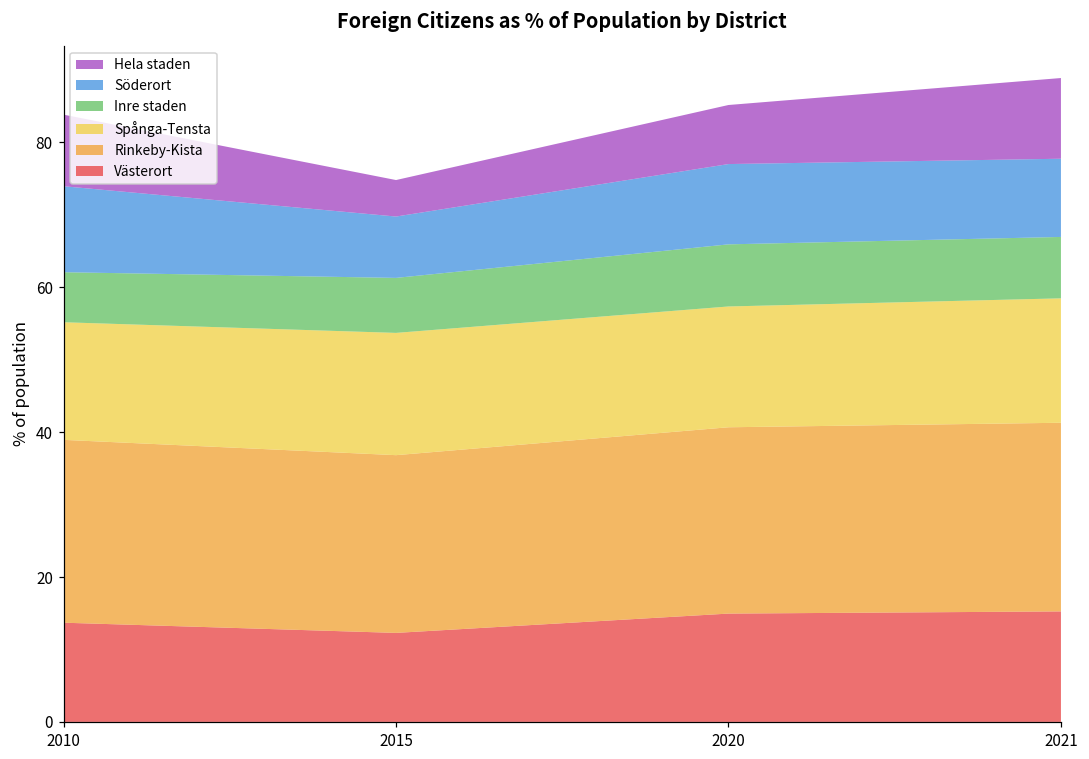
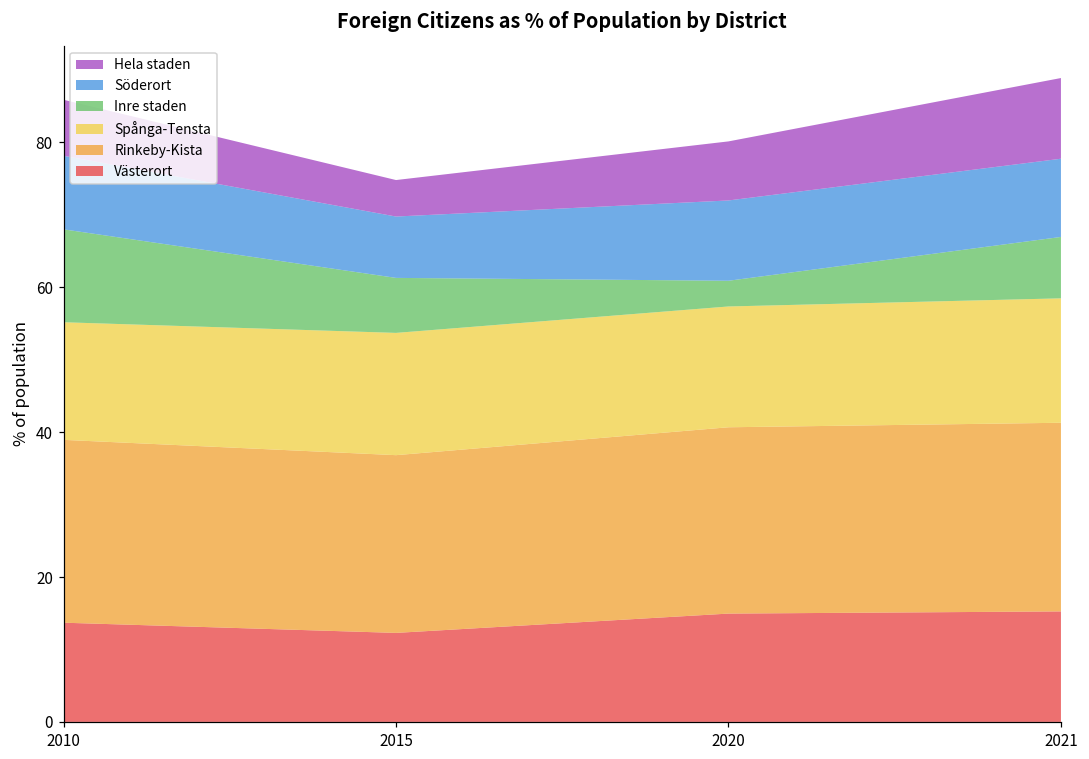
Inre staden, 2010: 7 -> 13
Söderort, 2010: 12 -> 10
Hela staden, 2010: 10 -> 8
Inre staden, 2020: 9 -> 4
